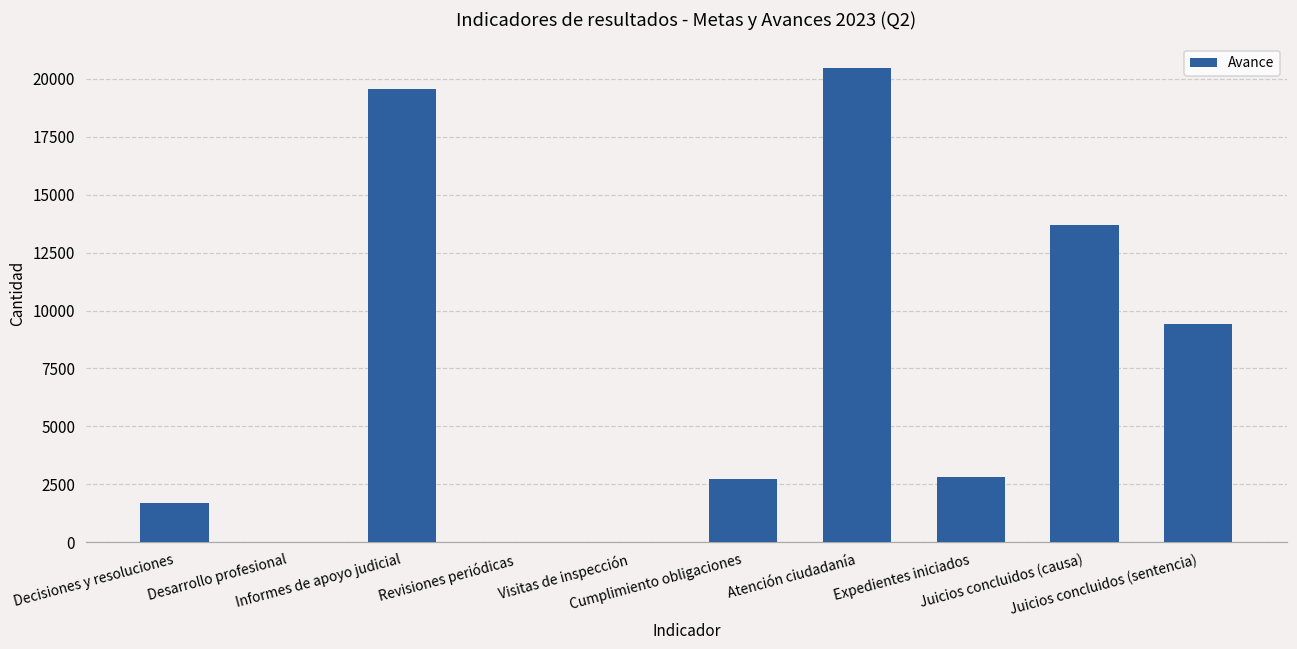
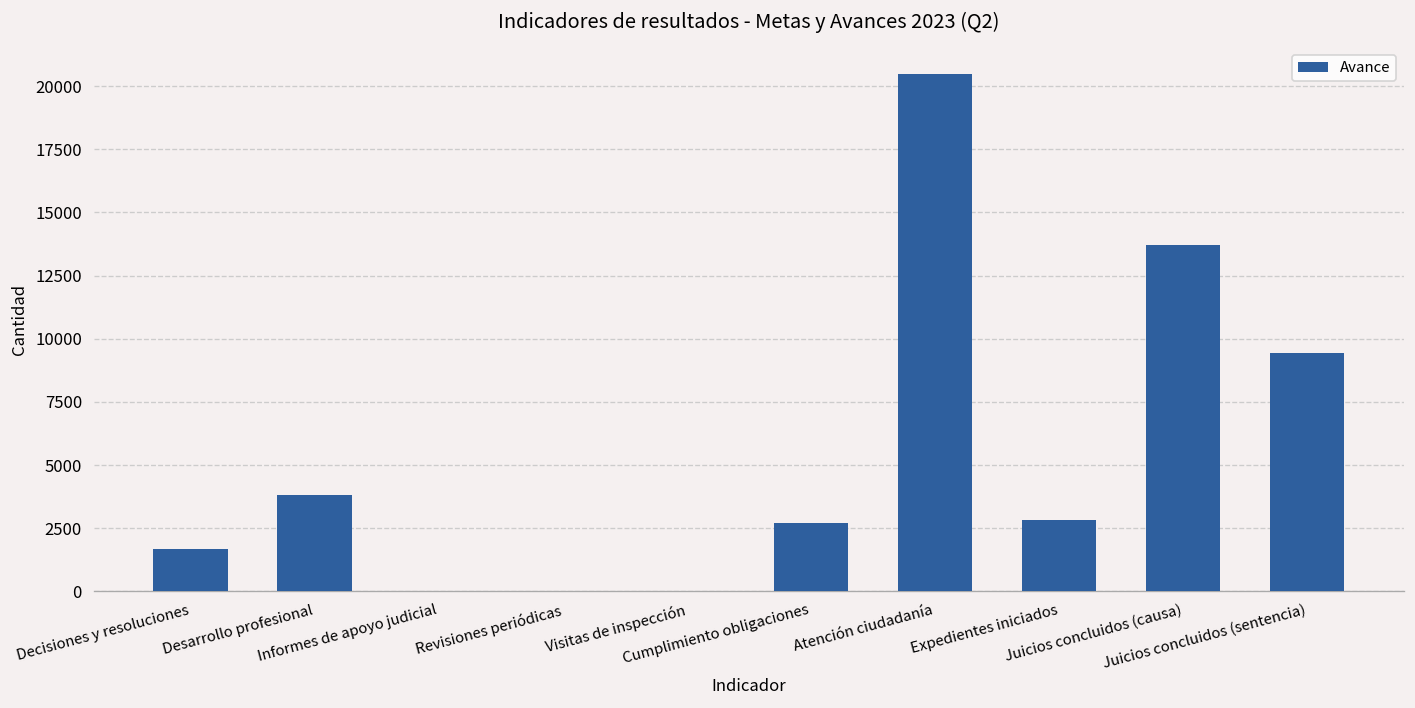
Desarrollo profesional: 0 -> 3800
Informes de apoyo judicial: 19600 -> 0
